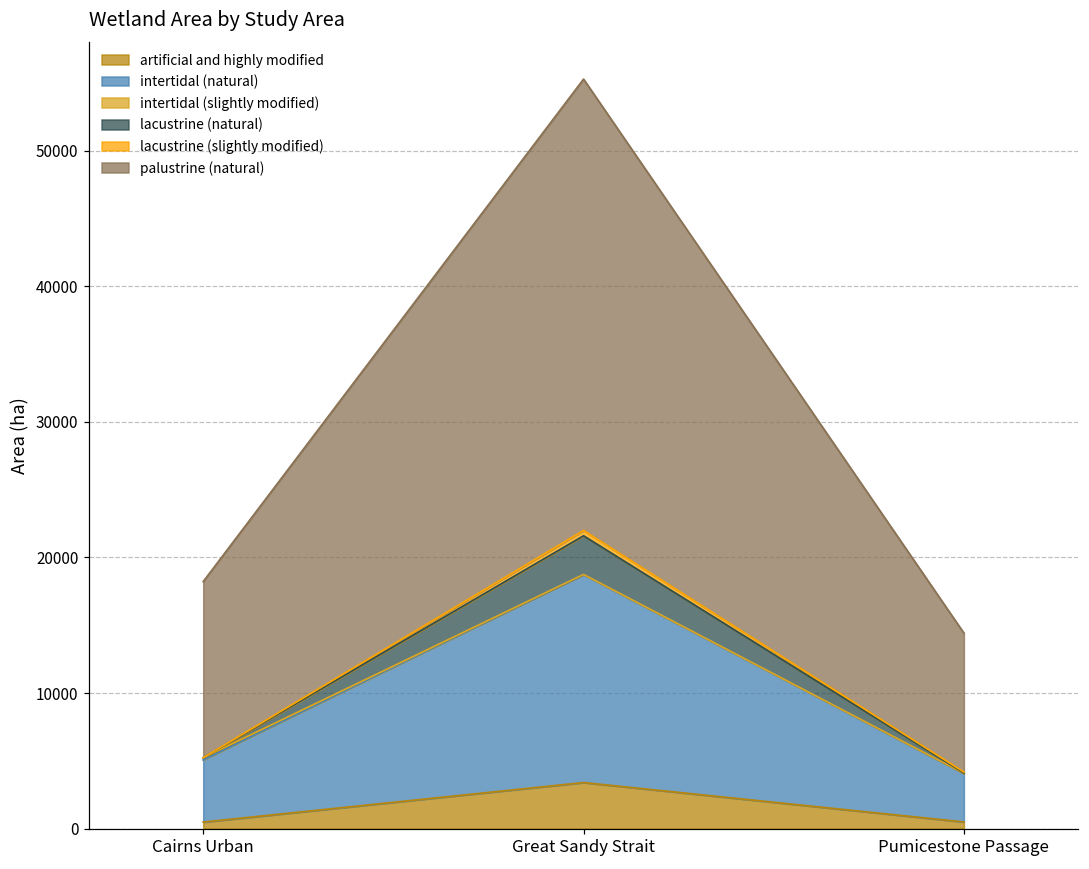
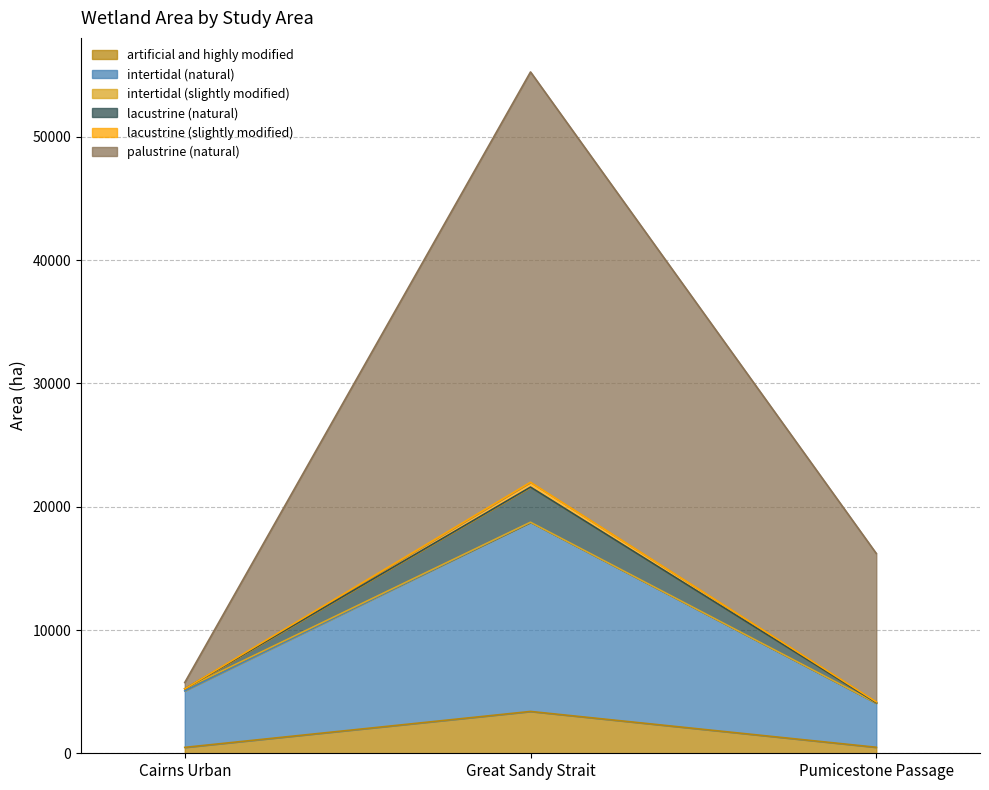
palustrine (natural), Cairns Urban: 13000 -> 500
palustrine (natural), Pumicestone Passage: 10200 -> 12000
